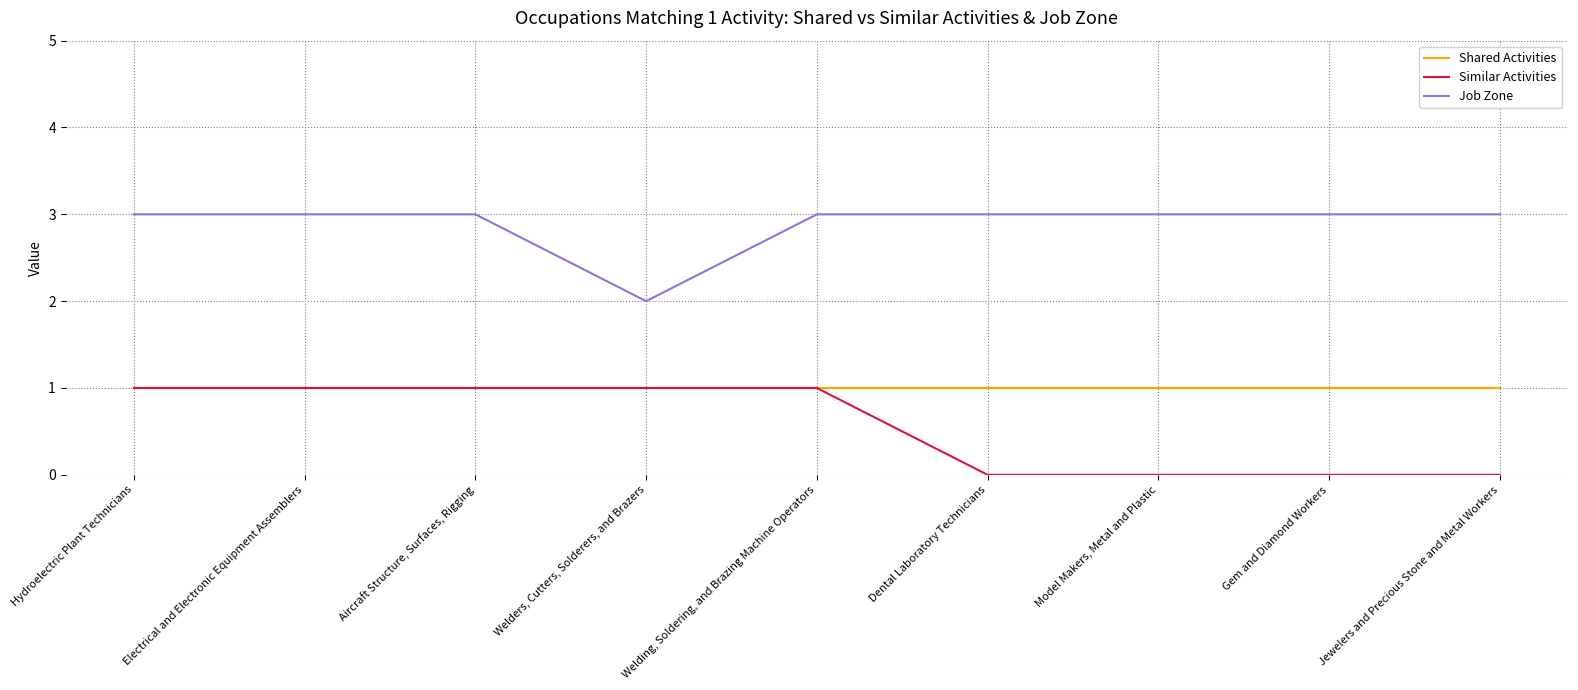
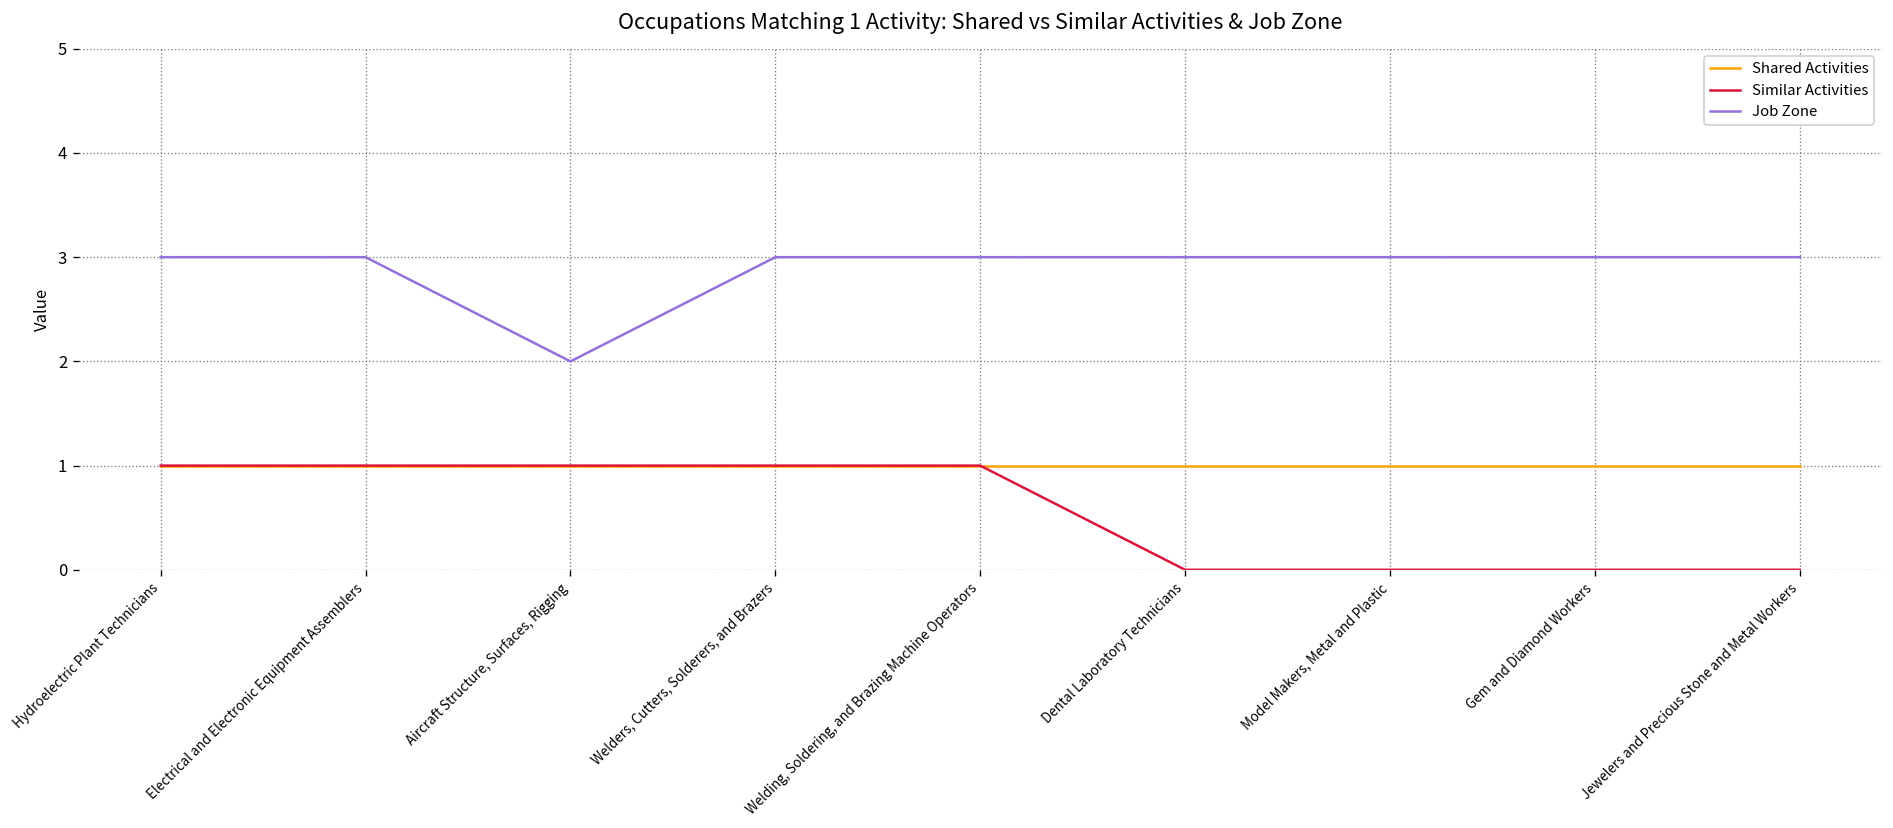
Job Zone, Aircraft Structure, Surfaces, Rigging: 3 -> 2
Job Zone, Welders, Cutters, Solderers, and Brazers: 2 -> 3
